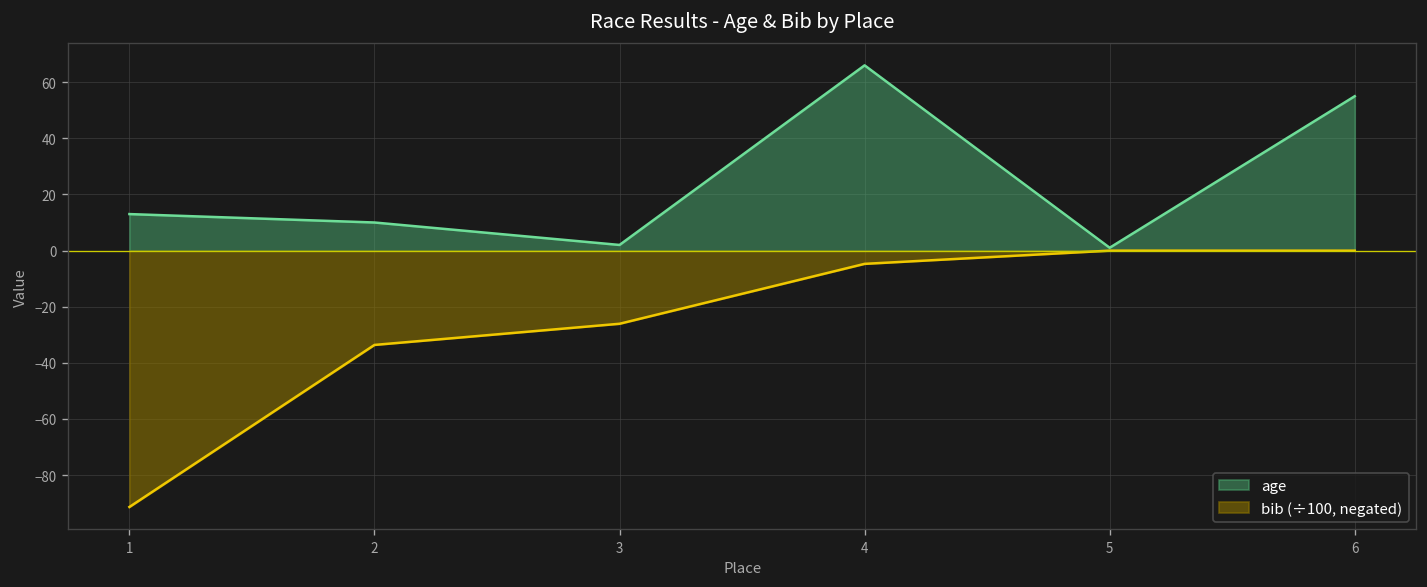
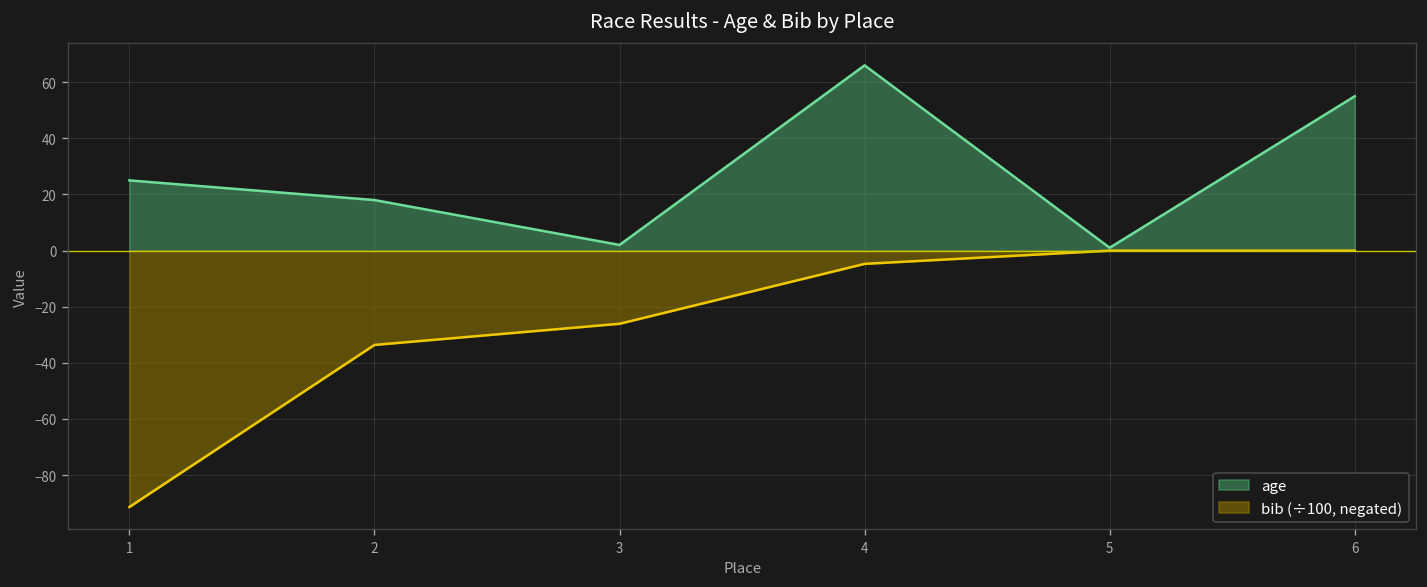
age, 1: 13 -> 25
age, 2: 10 -> 18
